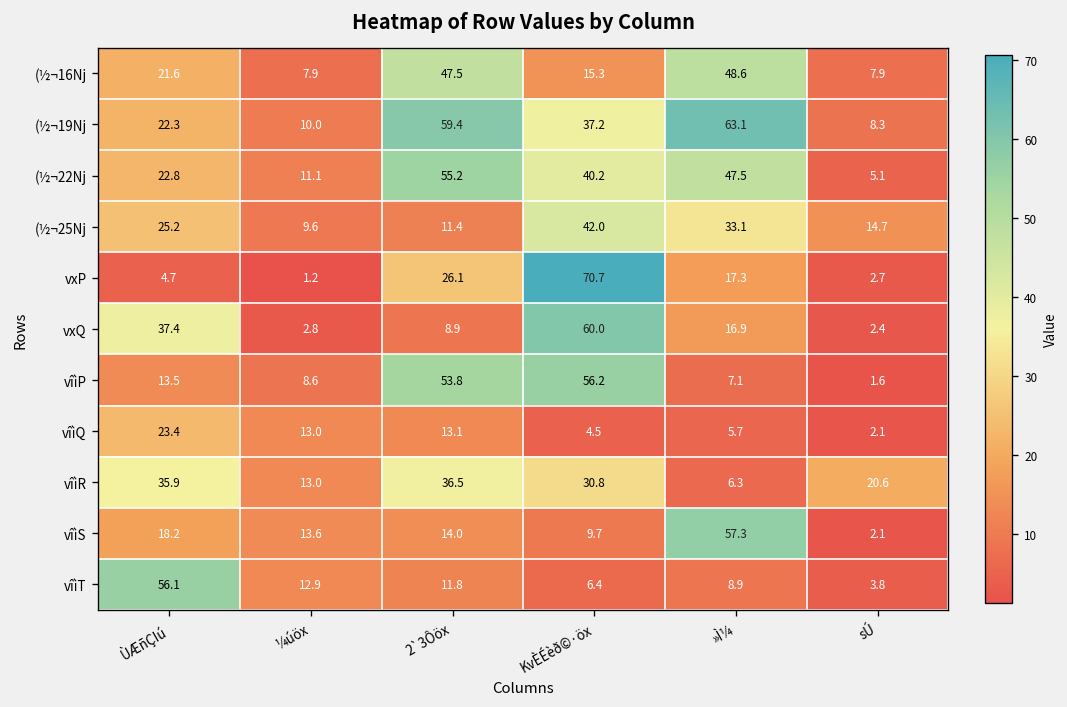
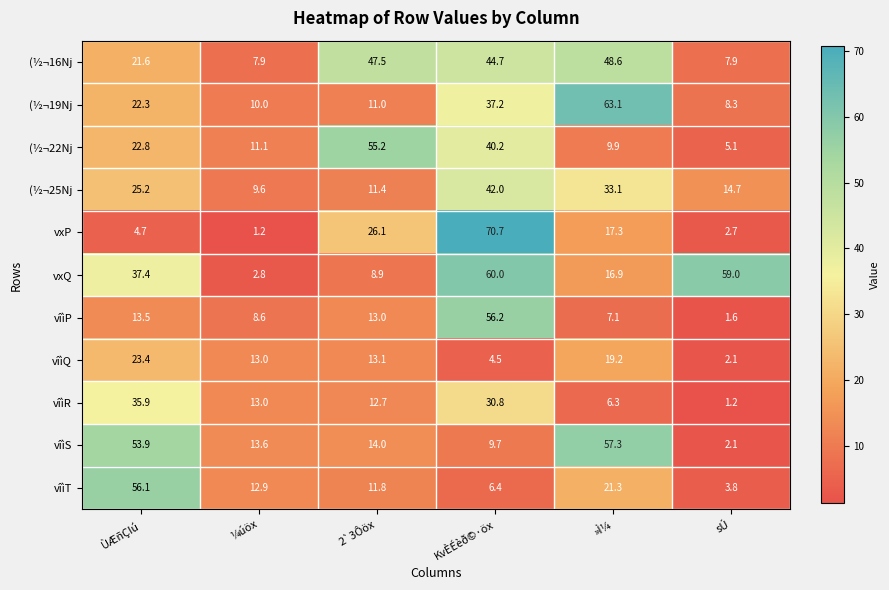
(½¬16Nj, KvÈÉèð©·öx: 15.3 -> 44.7
(½¬19Nj, 2`3Ôöx: 59.4 -> 11.0
(½¬22Nj, »Ì¼: 47.5 -> 9.9
vxQ, sÚ: 2.4 -> 59.0
vîìP, 2`3Ôöx: 53.8 -> 13.0
vîìQ, »Ì¼: 5.7 -> 19.2
vîìR, 2`3Ôöx: 36.5 -> 12.7
vîìR, sÚ: 20.6 -> 1.2
vîìS, ÙÆñÇIú: 18.2 -> 53.9
vîìT, »Ì¼: 8.9 -> 21.3
